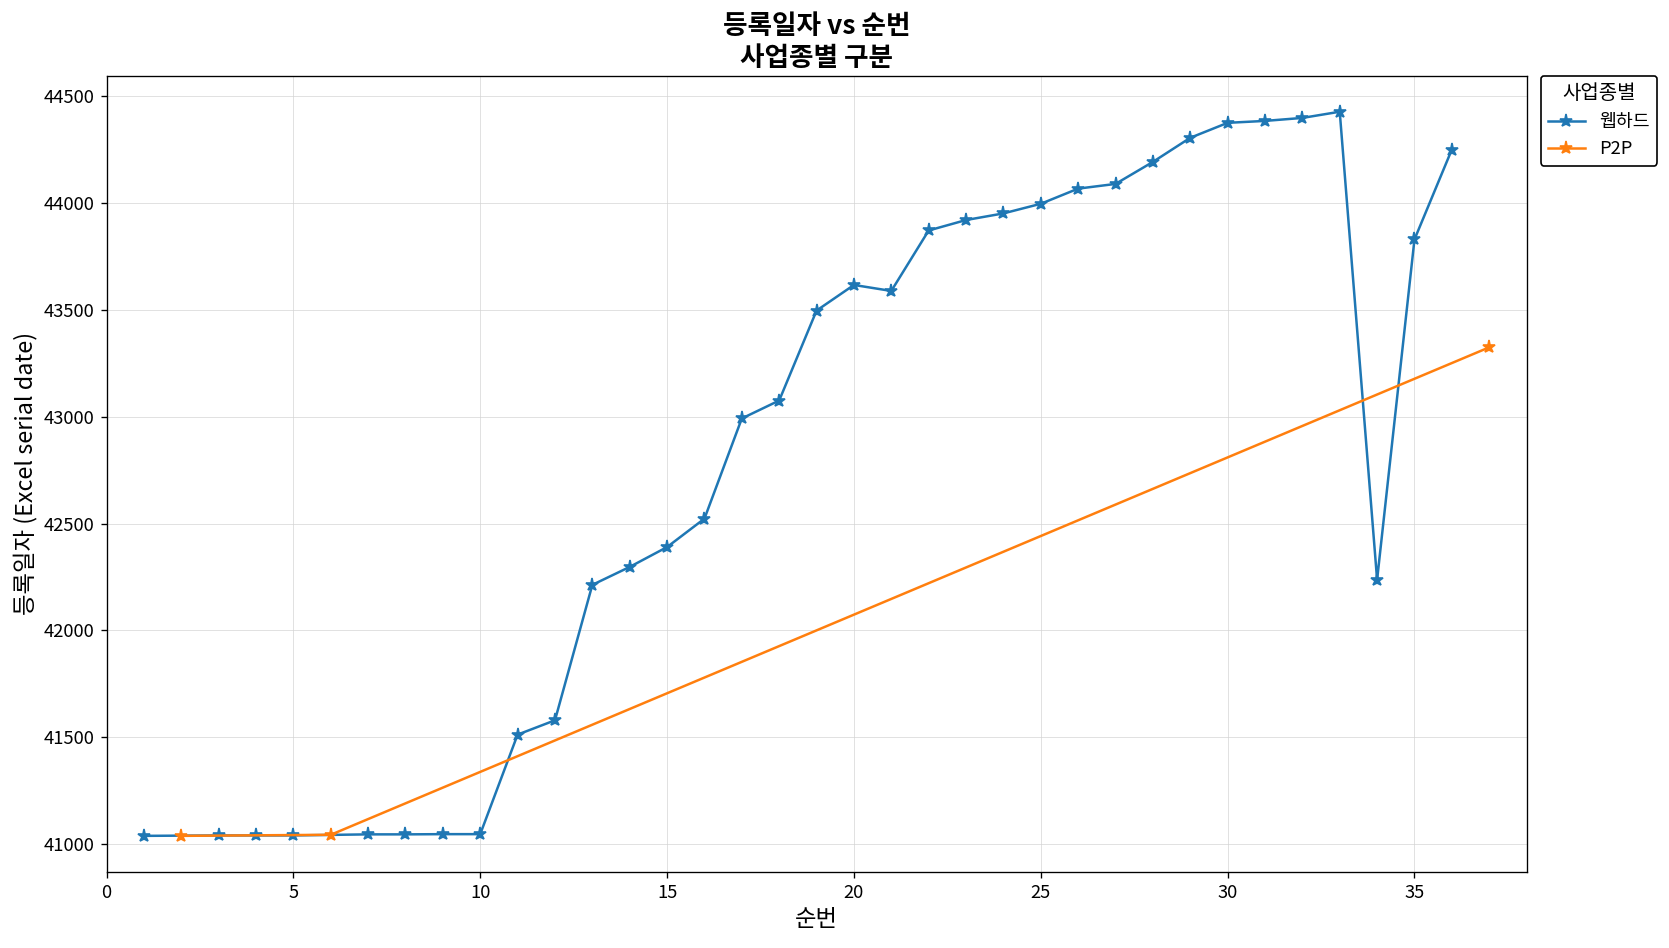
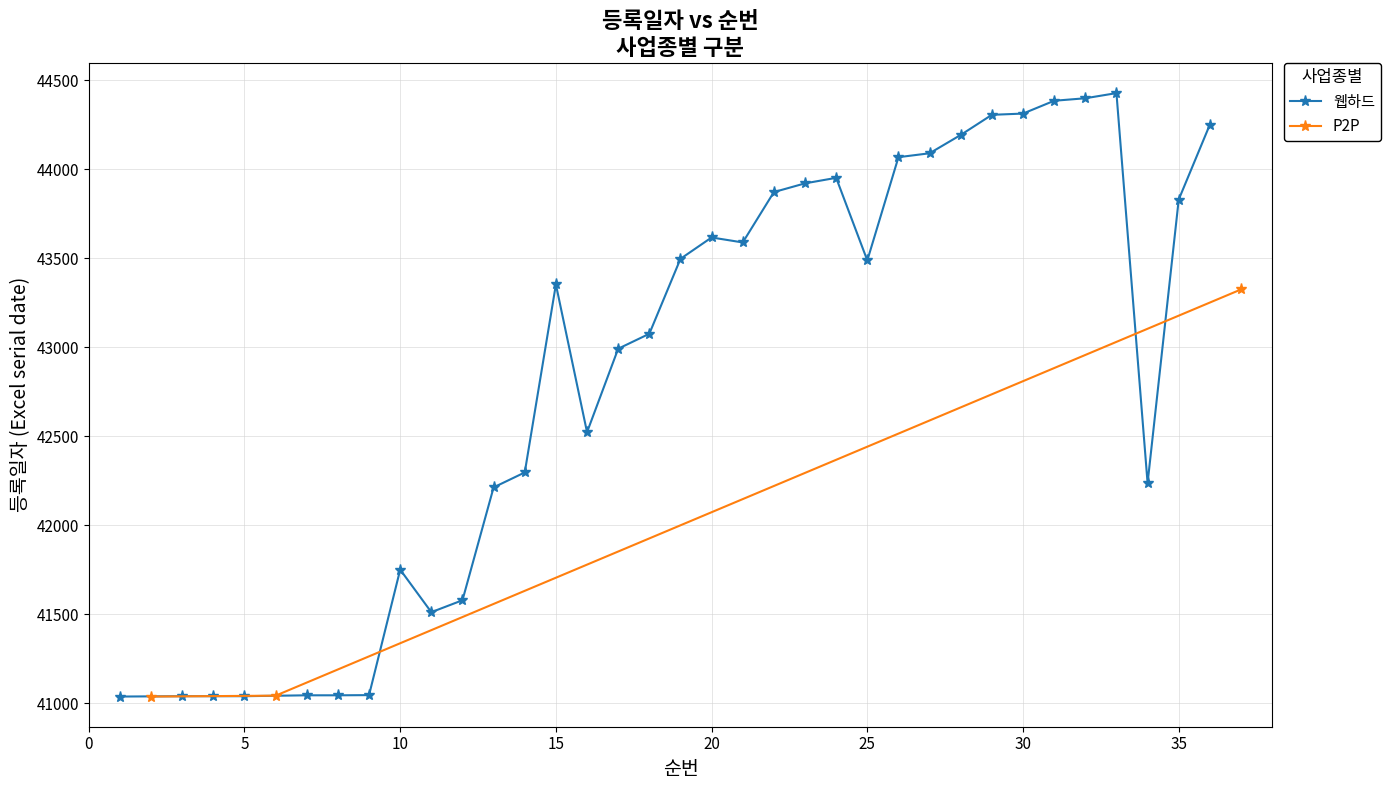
웹하드, 10: 41050 -> 41750
웹하드, 15: 42390 -> 43350
웹하드, 25: 44000 -> 43490
웹하드, 30: 44380 -> 44310
